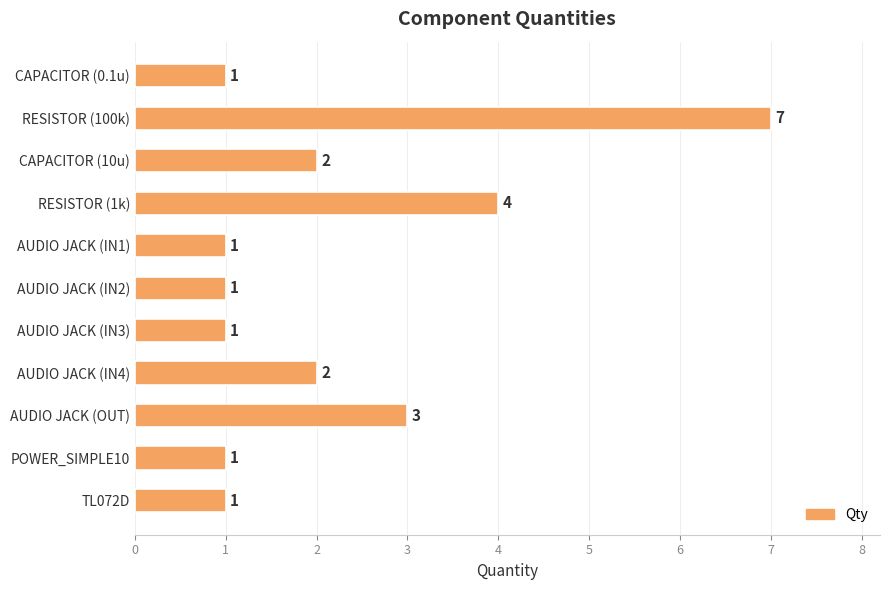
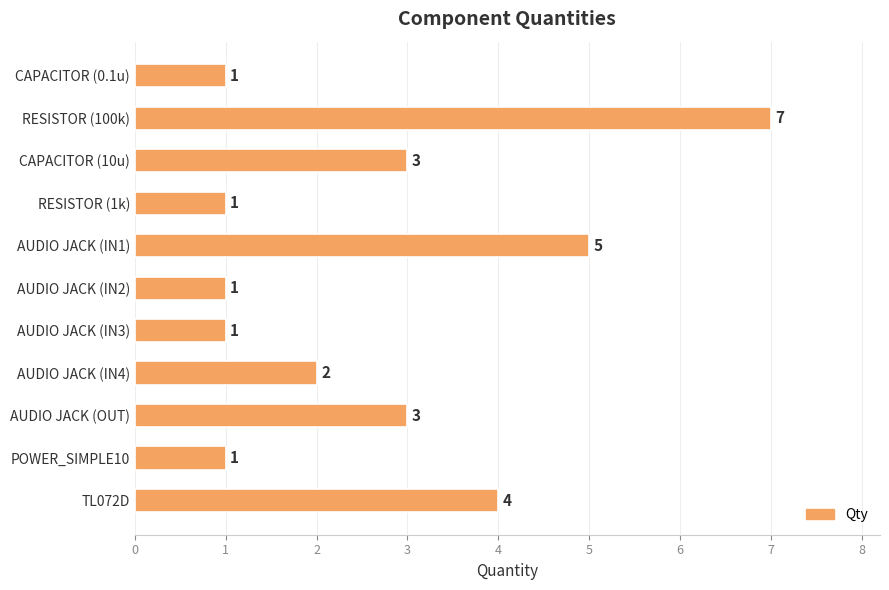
CAPACITOR (10u): 2 -> 3
RESISTOR (1k): 4 -> 1
AUDIO JACK (IN1): 1 -> 5
TL072D: 1 -> 4
